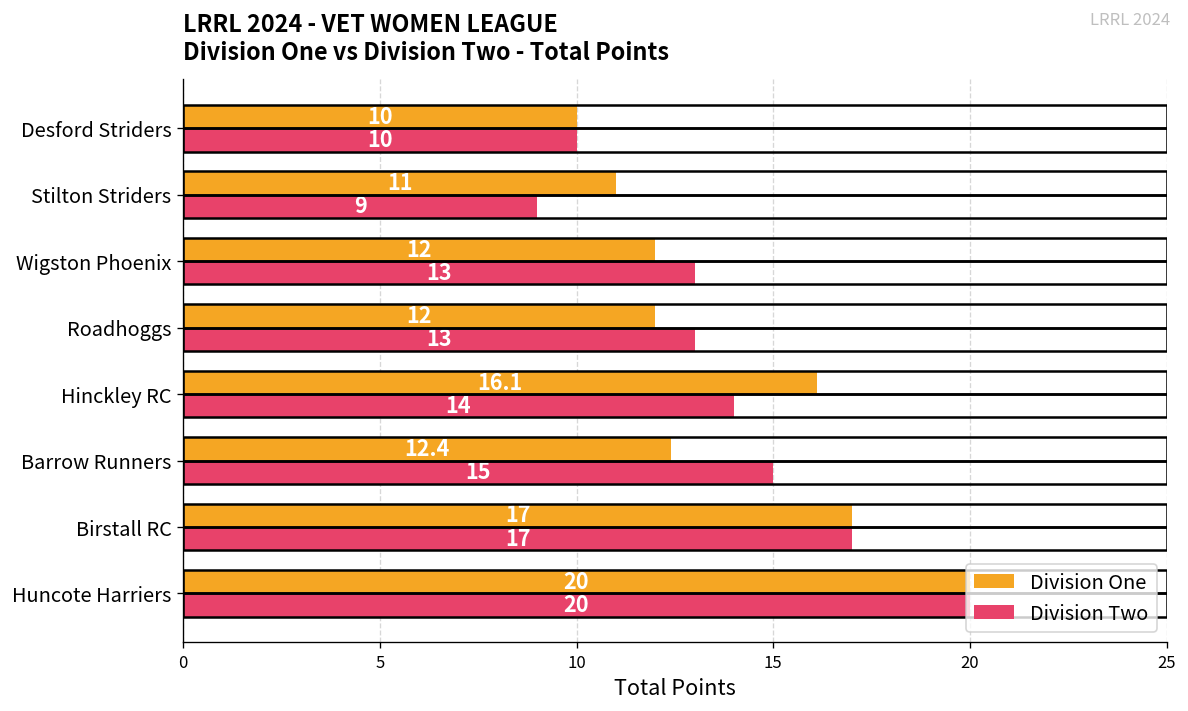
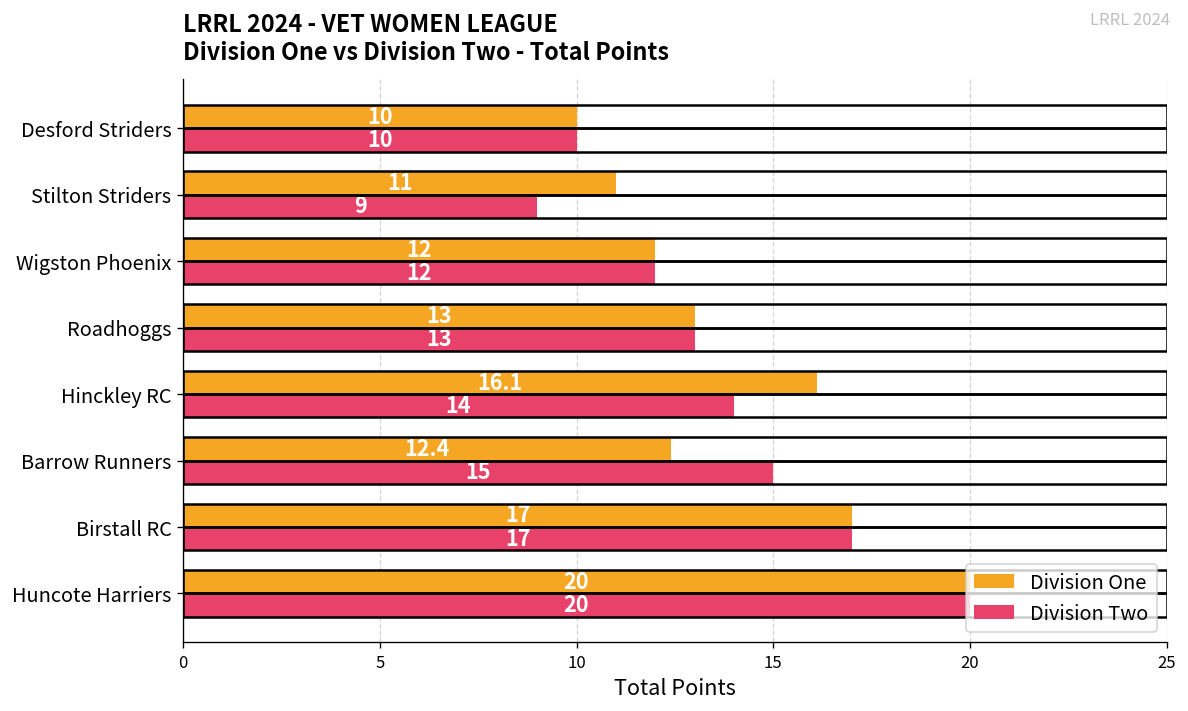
Division Two, Wigston Phoenix: 13 -> 12
Division One, Roadhoggs: 12 -> 13
